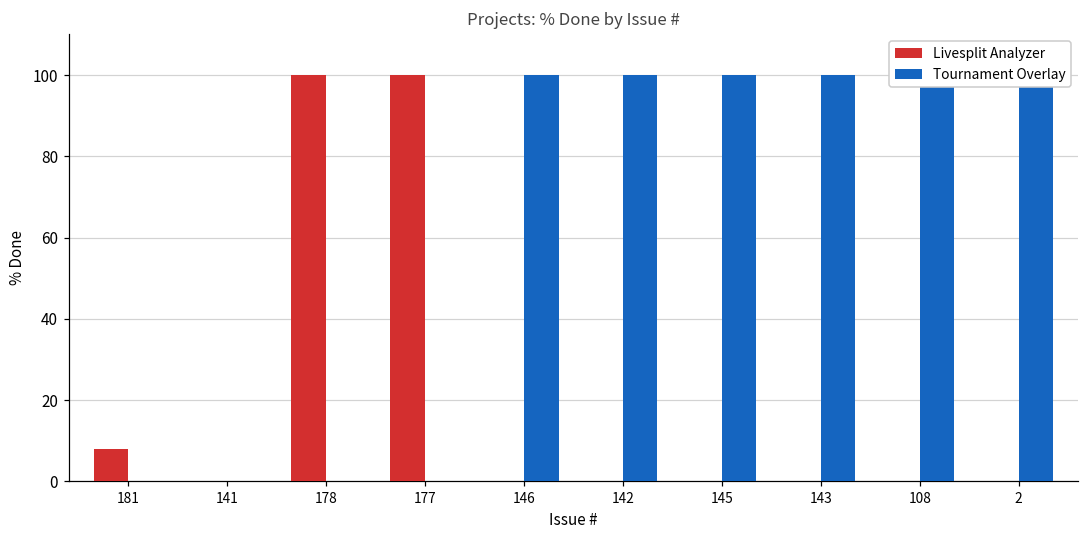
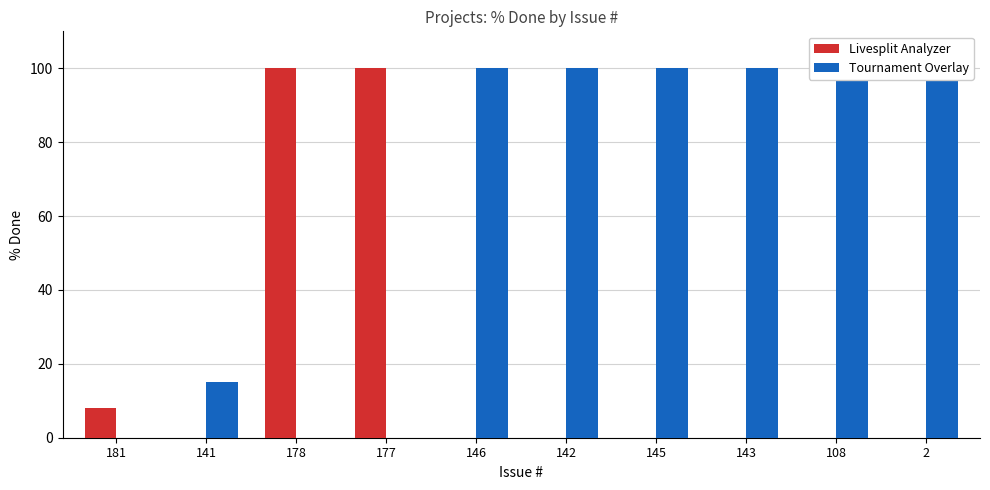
Tournament Overlay, 141: 0 -> 15
